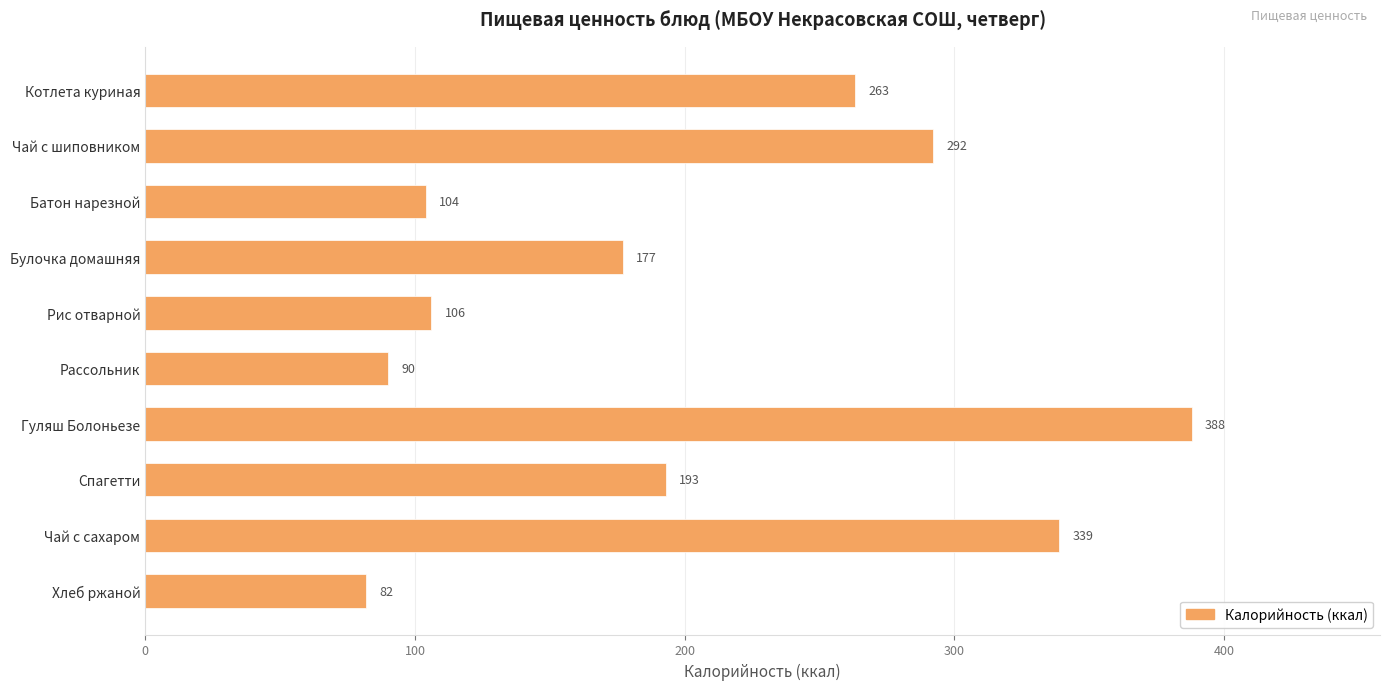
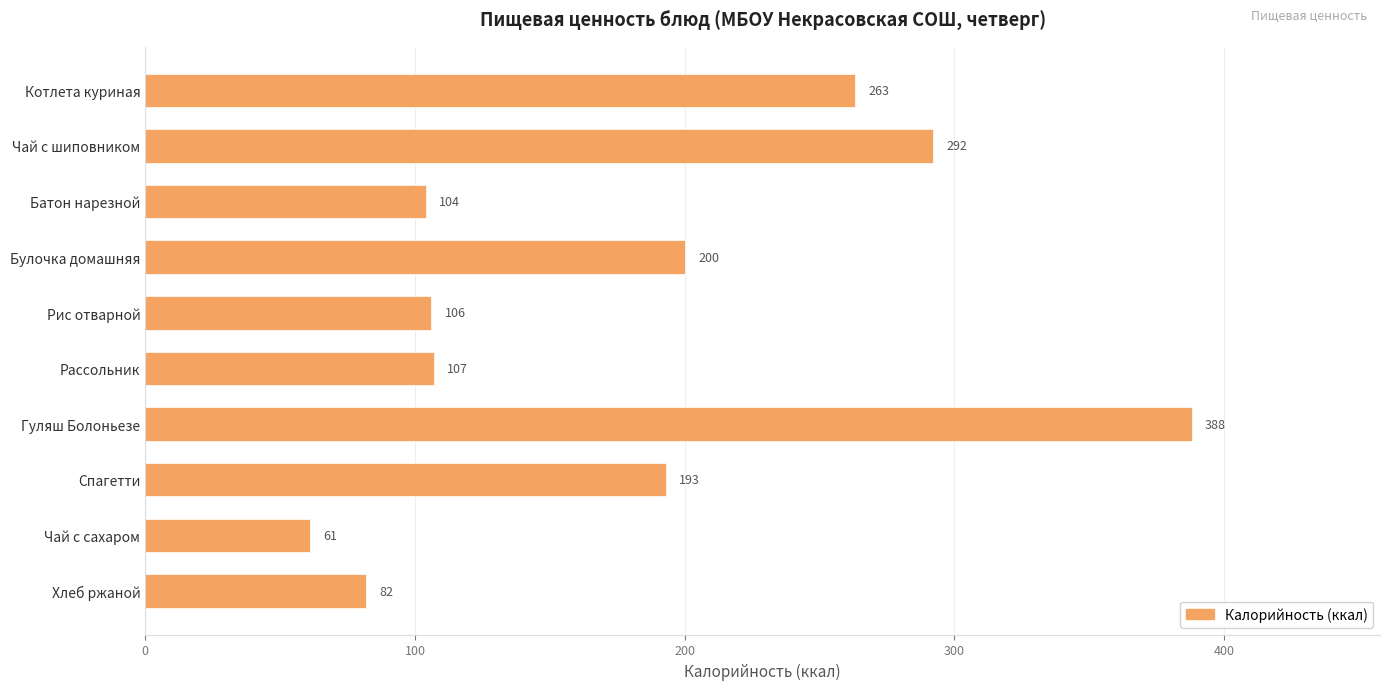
Булочка домашняя: 177 -> 200
Рассольник: 90 -> 107
Чай с сахаром: 339 -> 61
